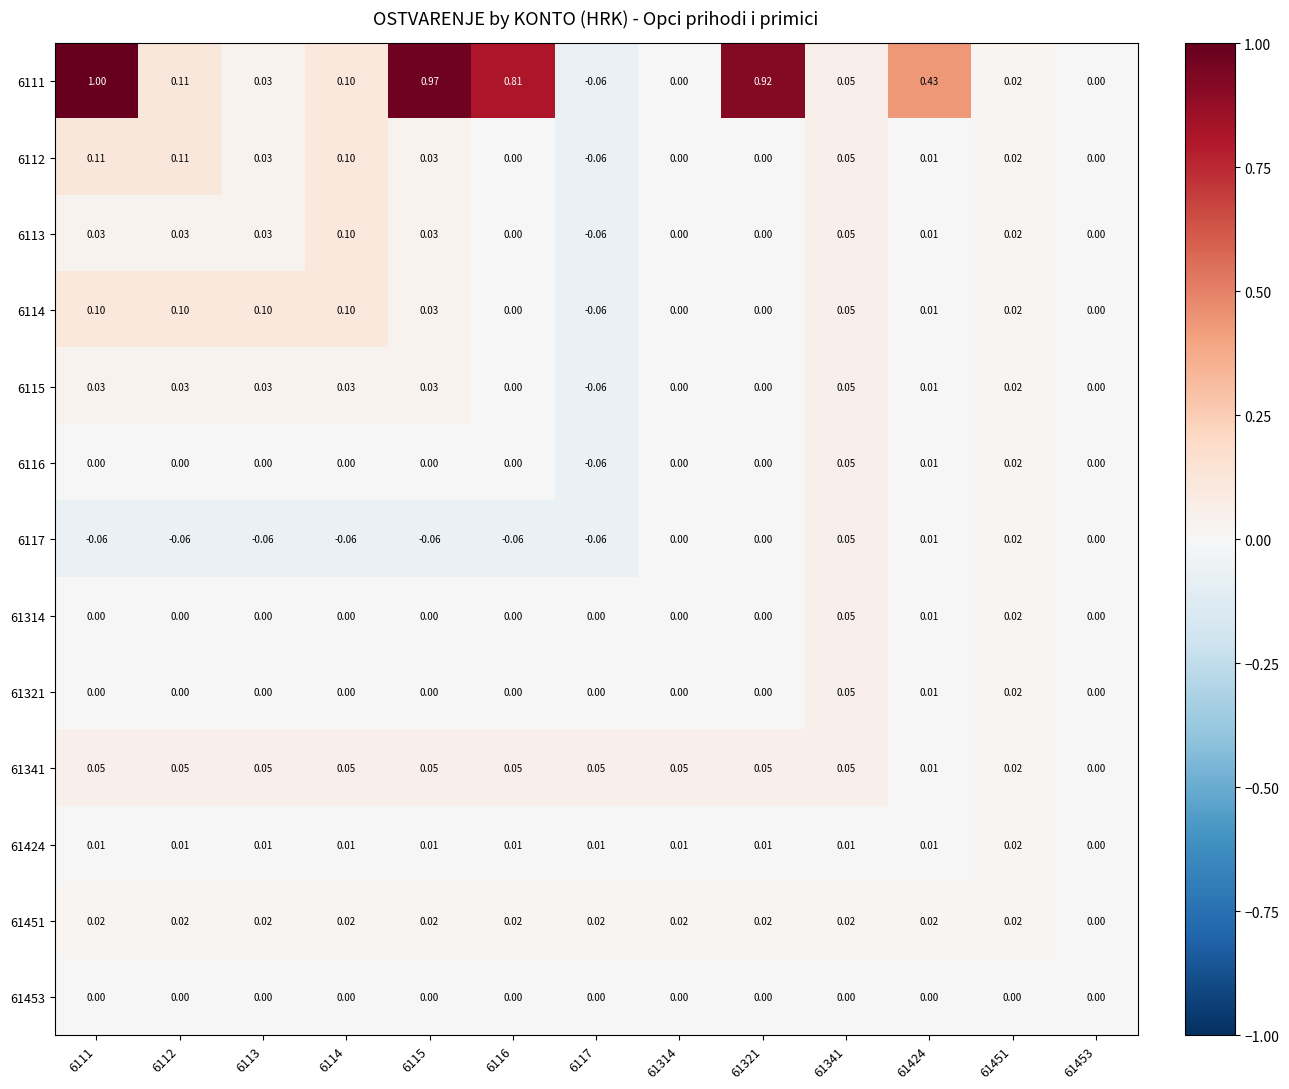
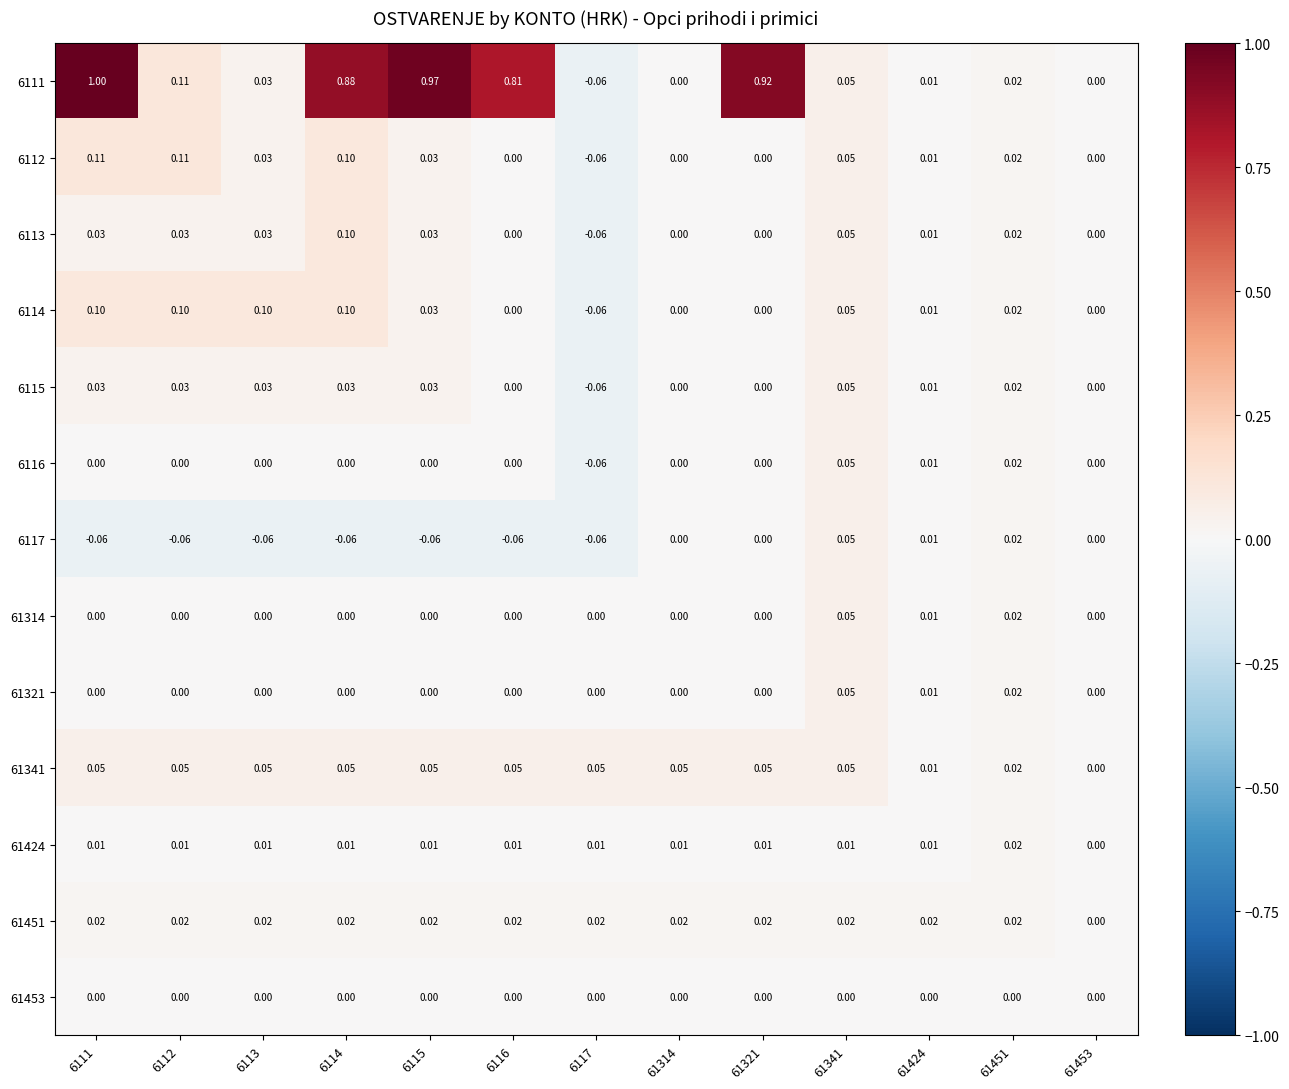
6111, 6114: 0.10 -> 0.88
6111, 61424: 0.43 -> 0.01
